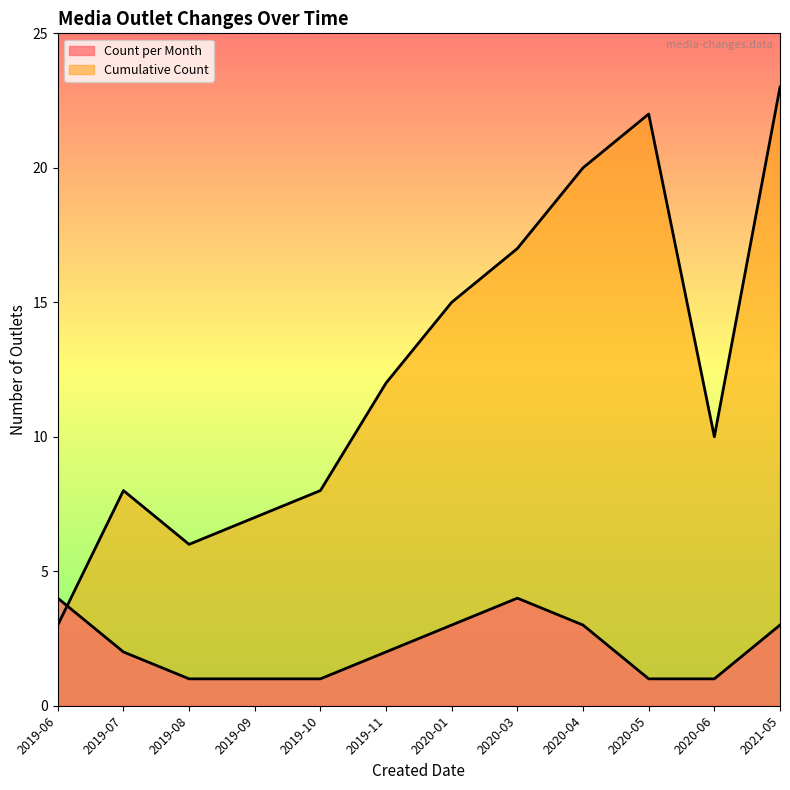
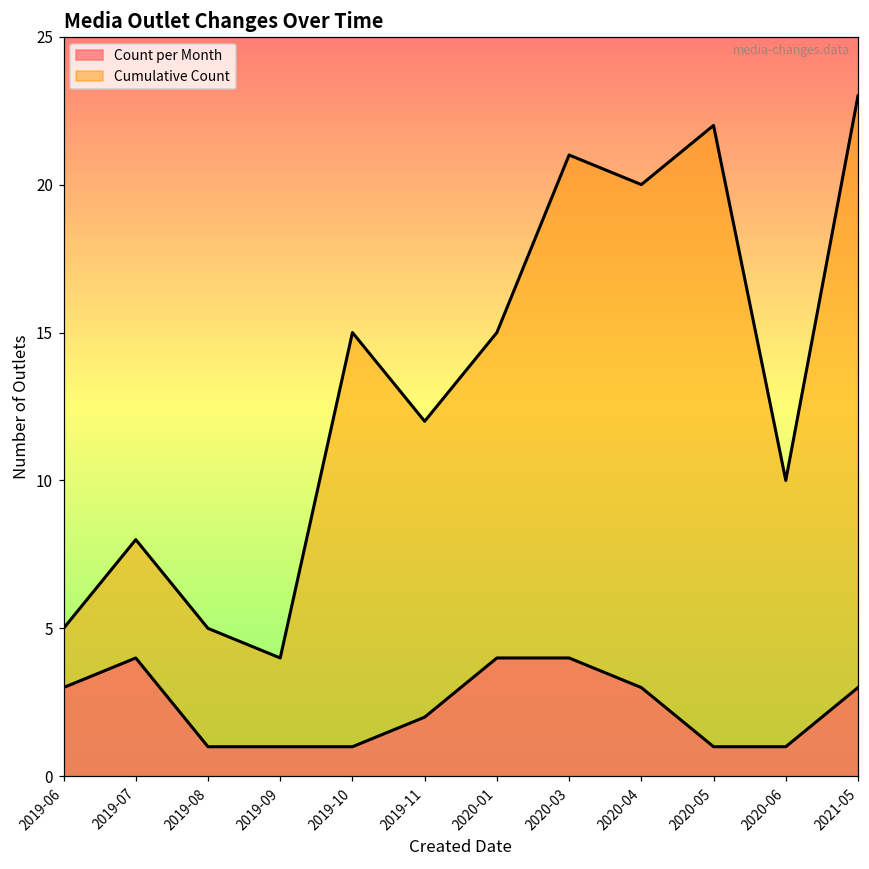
Count per Month, 2019-06: 4 -> 3
Cumulative Count, 2019-06: 3 -> 5
Count per Month, 2019-07: 2 -> 4
Cumulative Count, 2019-08: 6 -> 5
Cumulative Count, 2019-09: 7 -> 4
Cumulative Count, 2019-10: 8 -> 15
Count per Month, 2020-01: 3 -> 4
Cumulative Count, 2020-03: 17 -> 21
